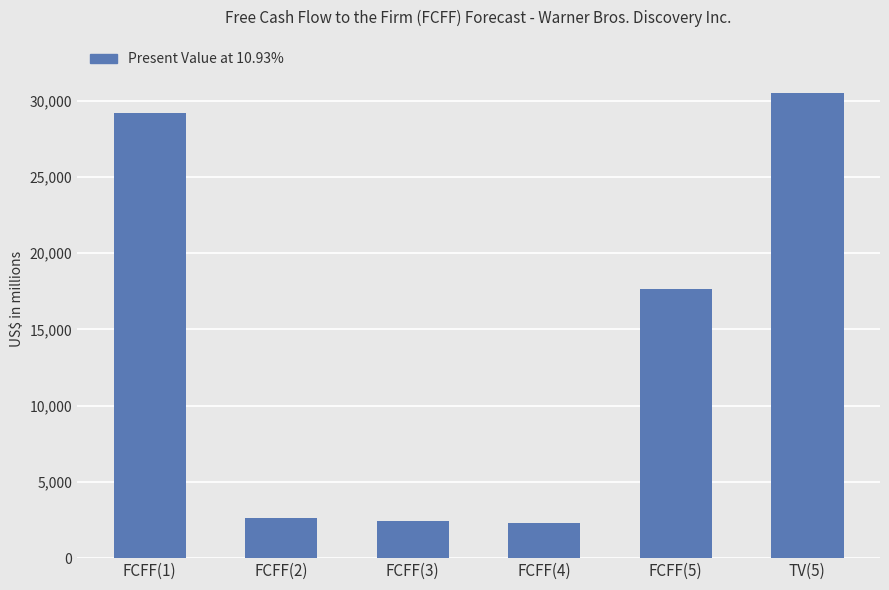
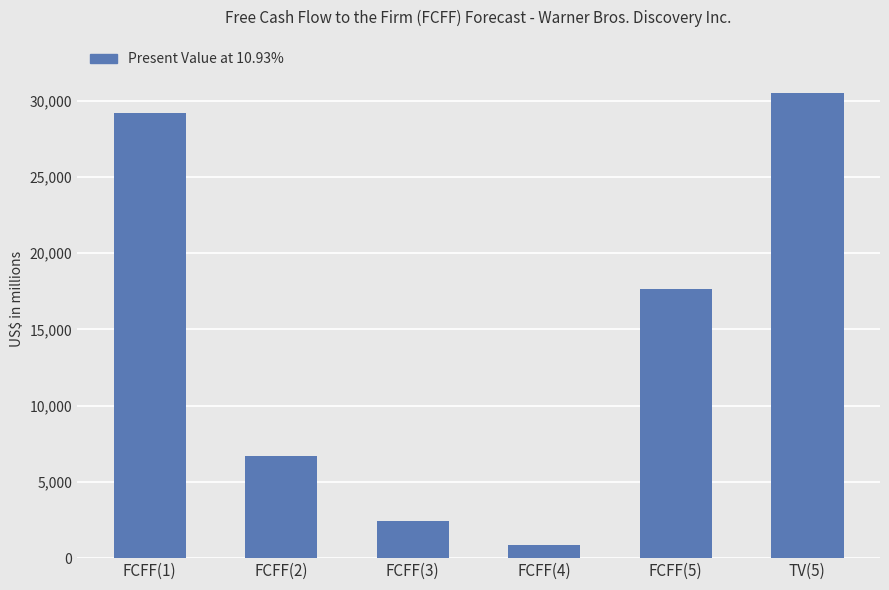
FCFF(2): 2,600 -> 6,700
FCFF(4): 2,300 -> 900
